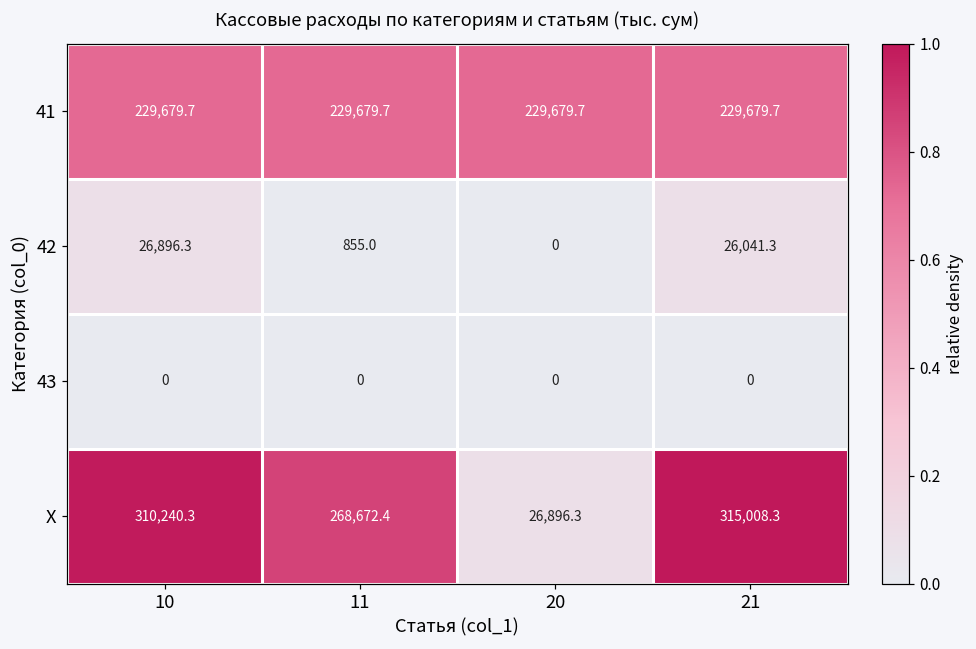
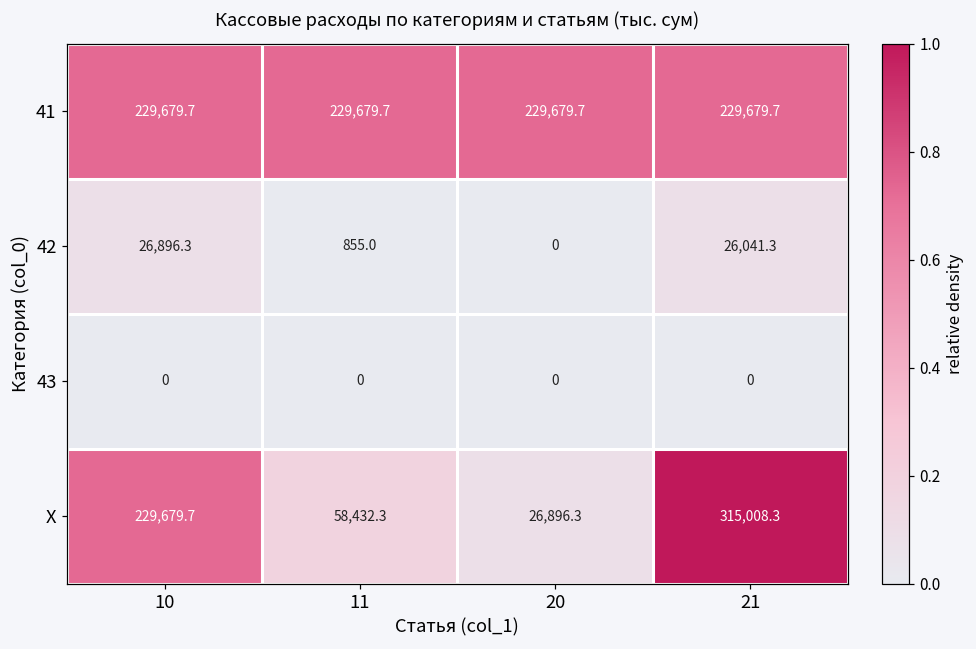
X, 10: 310,240.3 -> 229,679.7
X, 11: 268,672.4 -> 58,432.3
